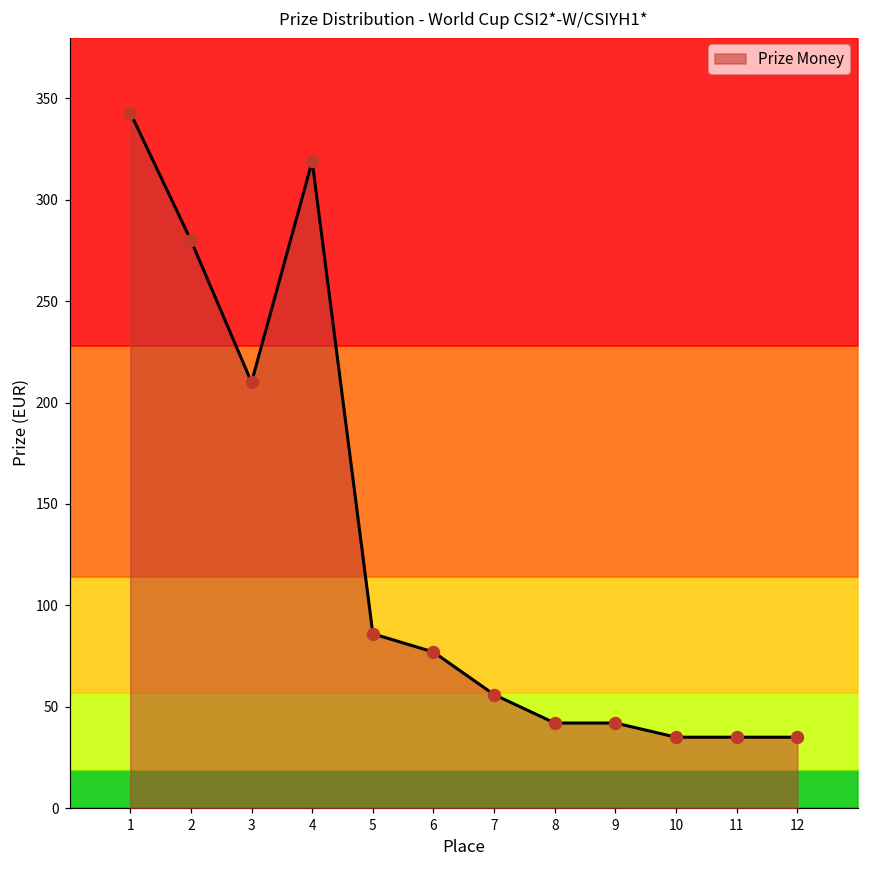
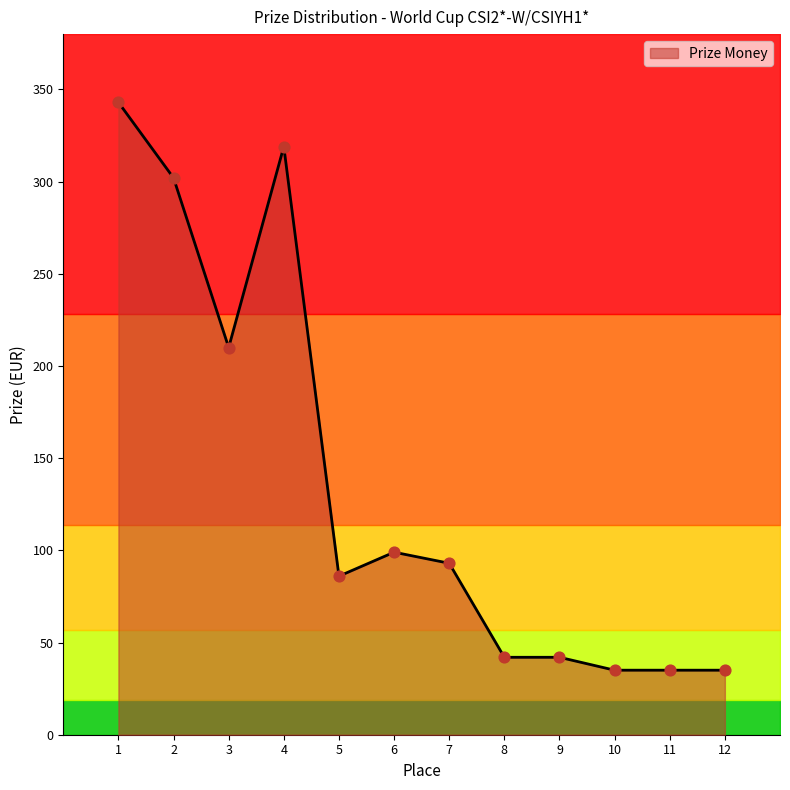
Prize Money, 2: 280 -> 302
Prize Money, 6: 77 -> 99
Prize Money, 7: 56 -> 93
